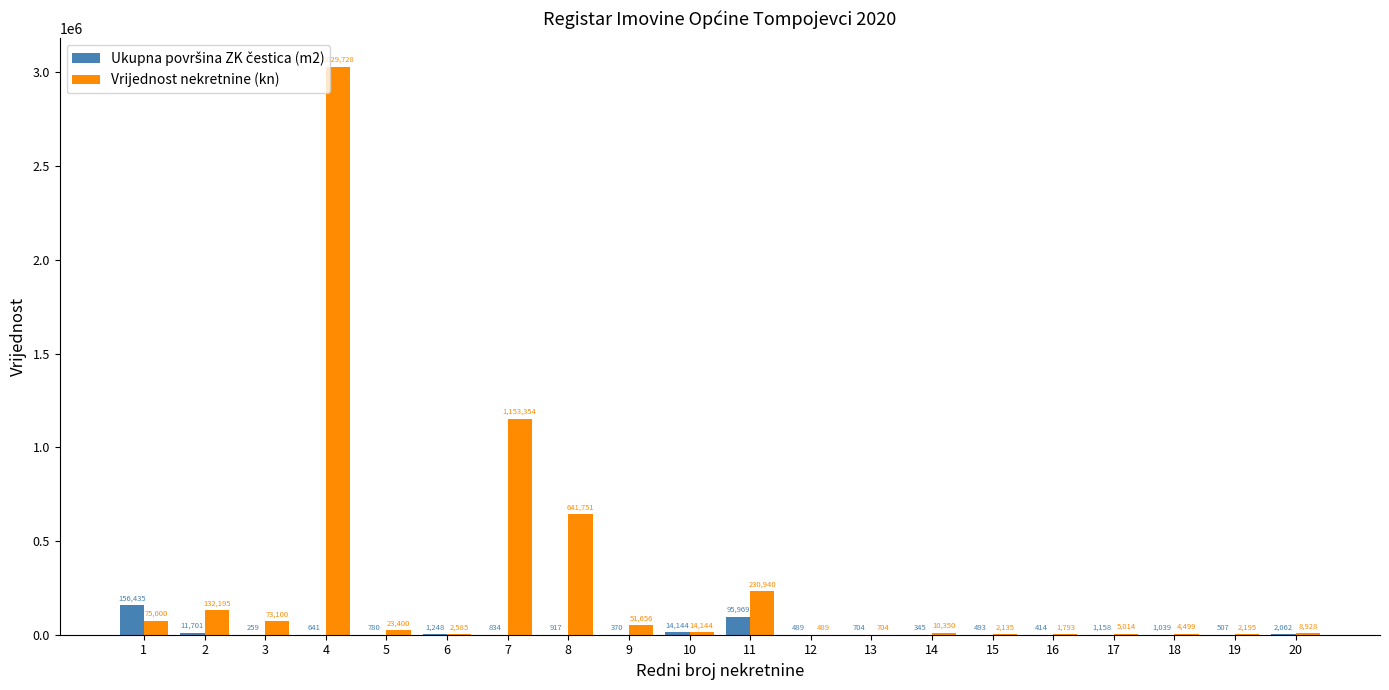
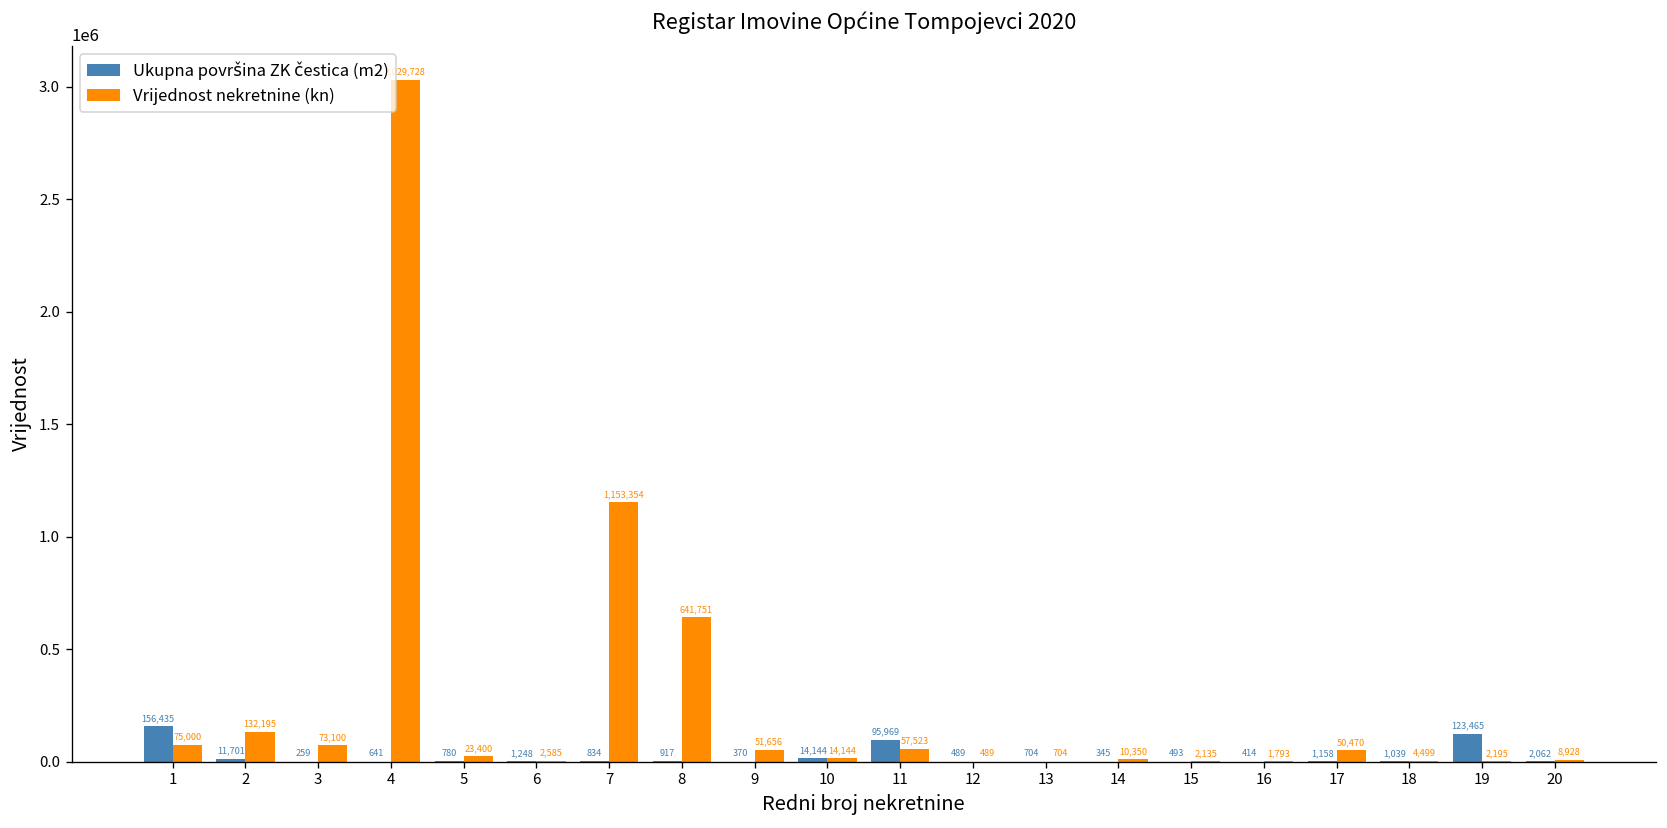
Vrijednost nekretnine (kn), 11: 230,940 -> 57,523
Vrijednost nekretnine (kn), 17: 5,014 -> 50,470
Ukupna površina ZK čestica (m2), 19: 507 -> 123,465
